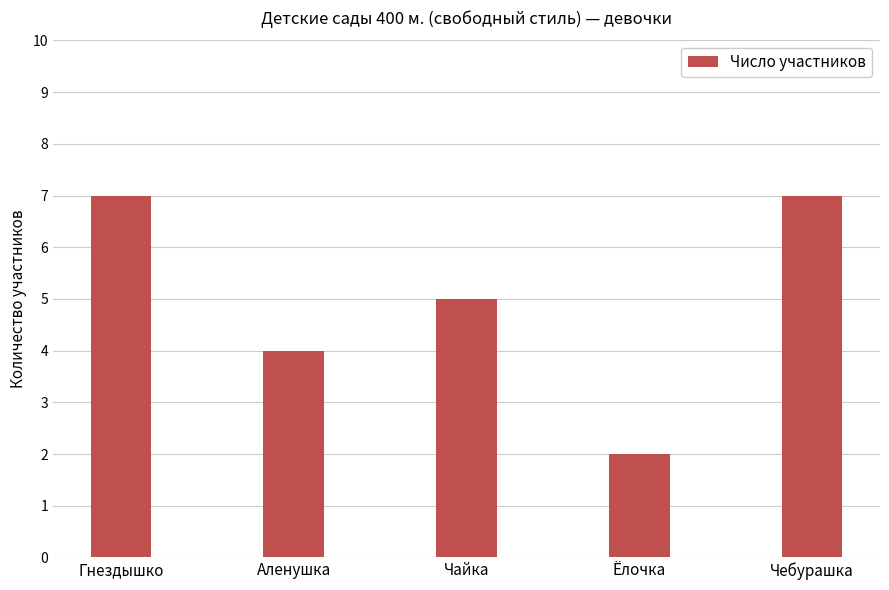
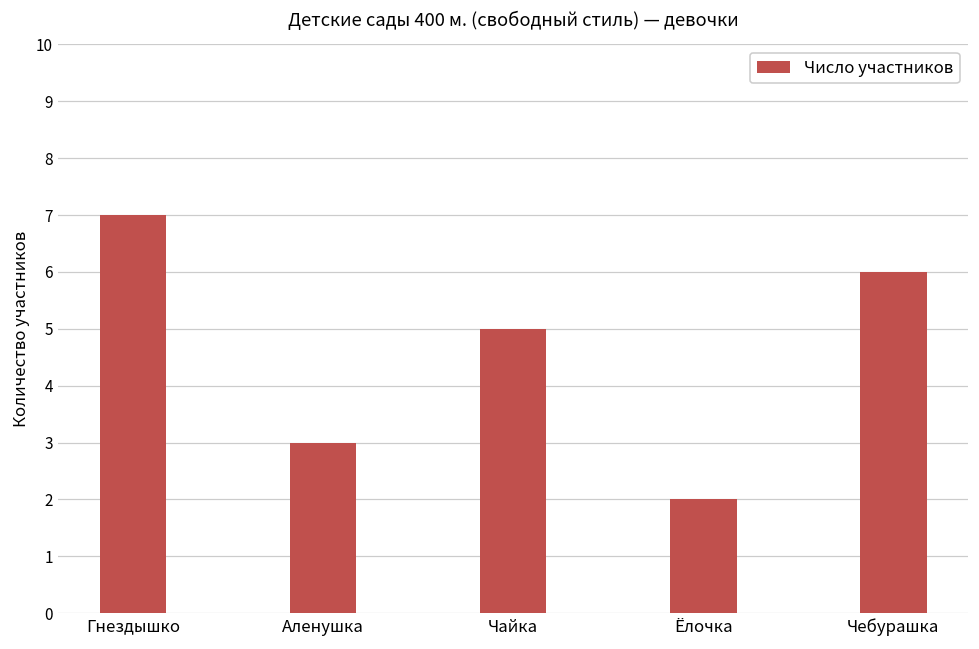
Аленушка: 4 -> 3
Чебурашка: 7 -> 6
